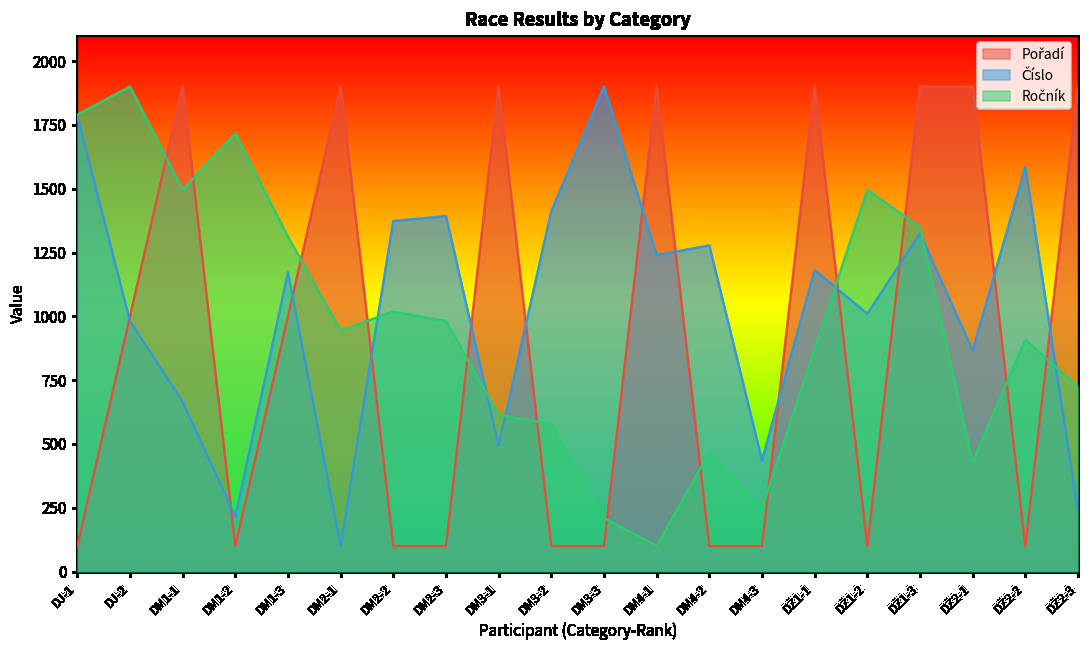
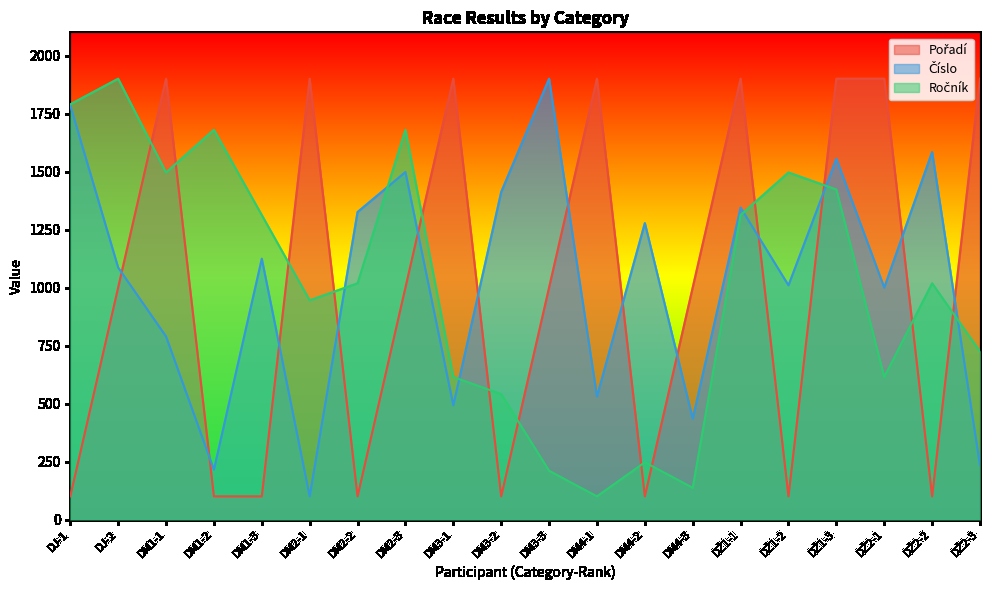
Číslo, DJ-2: 980 -> 1090
Číslo, DM1-1: 660 -> 790
Ročník, DM1-2: 1720 -> 1680
Pořadí, DM1-3: 1000 -> 100
Číslo, DM1-3: 1170 -> 1120
Číslo, DM2-2: 1370 -> 1330
Pořadí, DM2-3: 100 -> 1000
Číslo, DM2-3: 1390 -> 1500
Ročník, DM2-3: 980 -> 1680
Ročník, DM3-2: 580 -> 540
Pořadí, DM3-3: 100 -> 1000
Číslo, DM4-1: 1240 -> 530
Ročník, DM4-2: 470 -> 250
Pořadí, DM4-3: 100 -> 1000
Ročník, DM4-3: 250 -> 140
Číslo, DŽ1-1: 1180 -> 1340
Ročník, DŽ1-1: 870 -> 1310
Číslo, DŽ1-3: 1330 -> 1560
Ročník, DŽ1-3: 1350 -> 1420
Číslo, DŽ2-1: 870 -> 1000
Ročník, DŽ2-1: 430 -> 610
Ročník, DŽ2-2: 910 -> 1020
